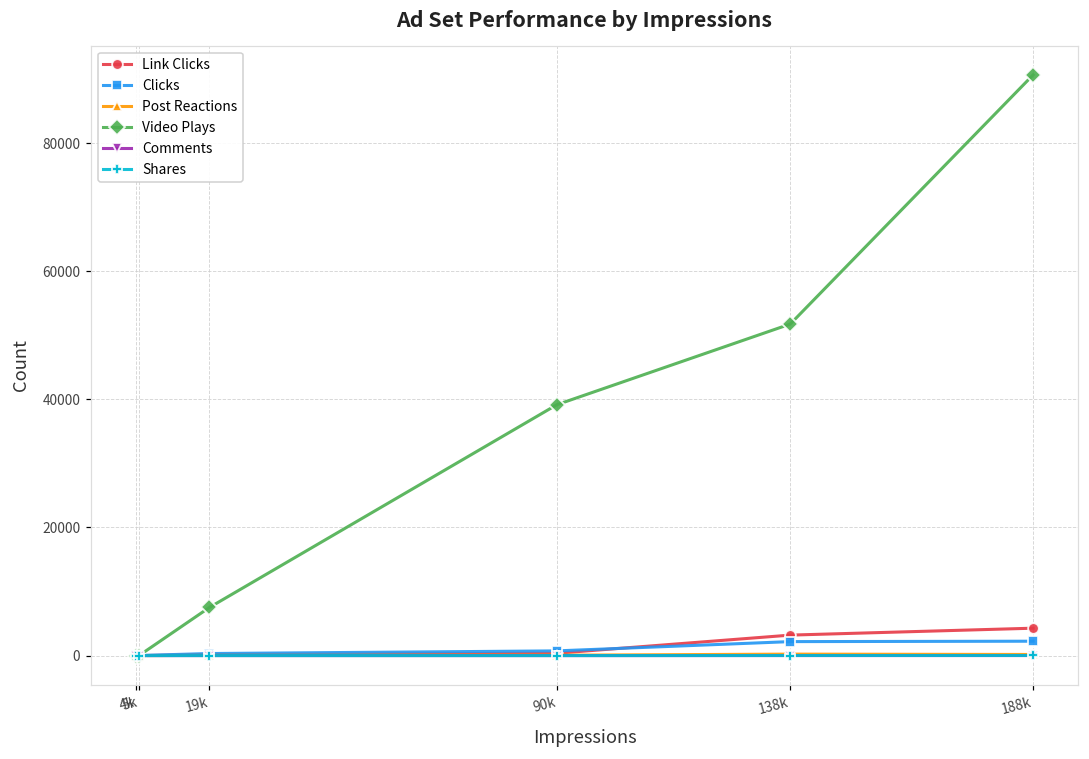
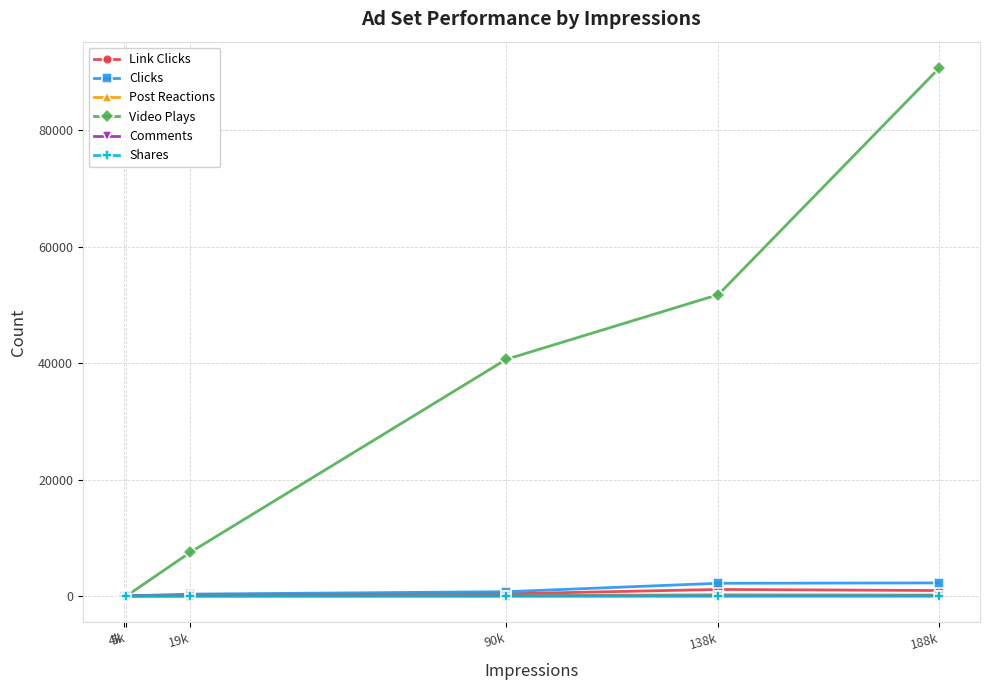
Video Plays, 90k: 39000 -> 41000
Link Clicks, 138k: 3000 -> 1000
Link Clicks, 188k: 4000 -> 1000
